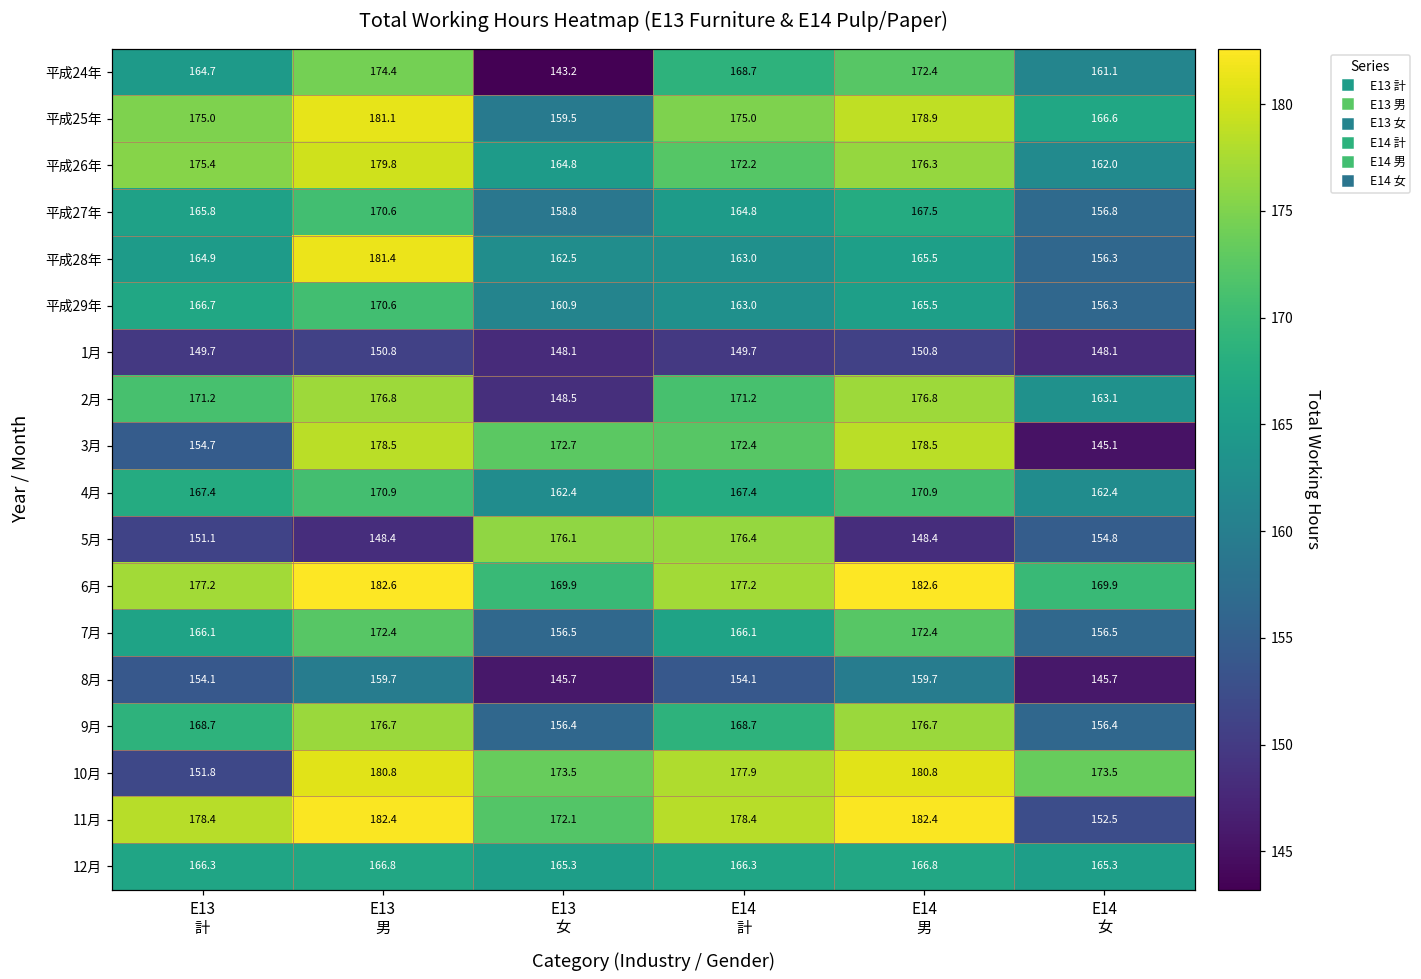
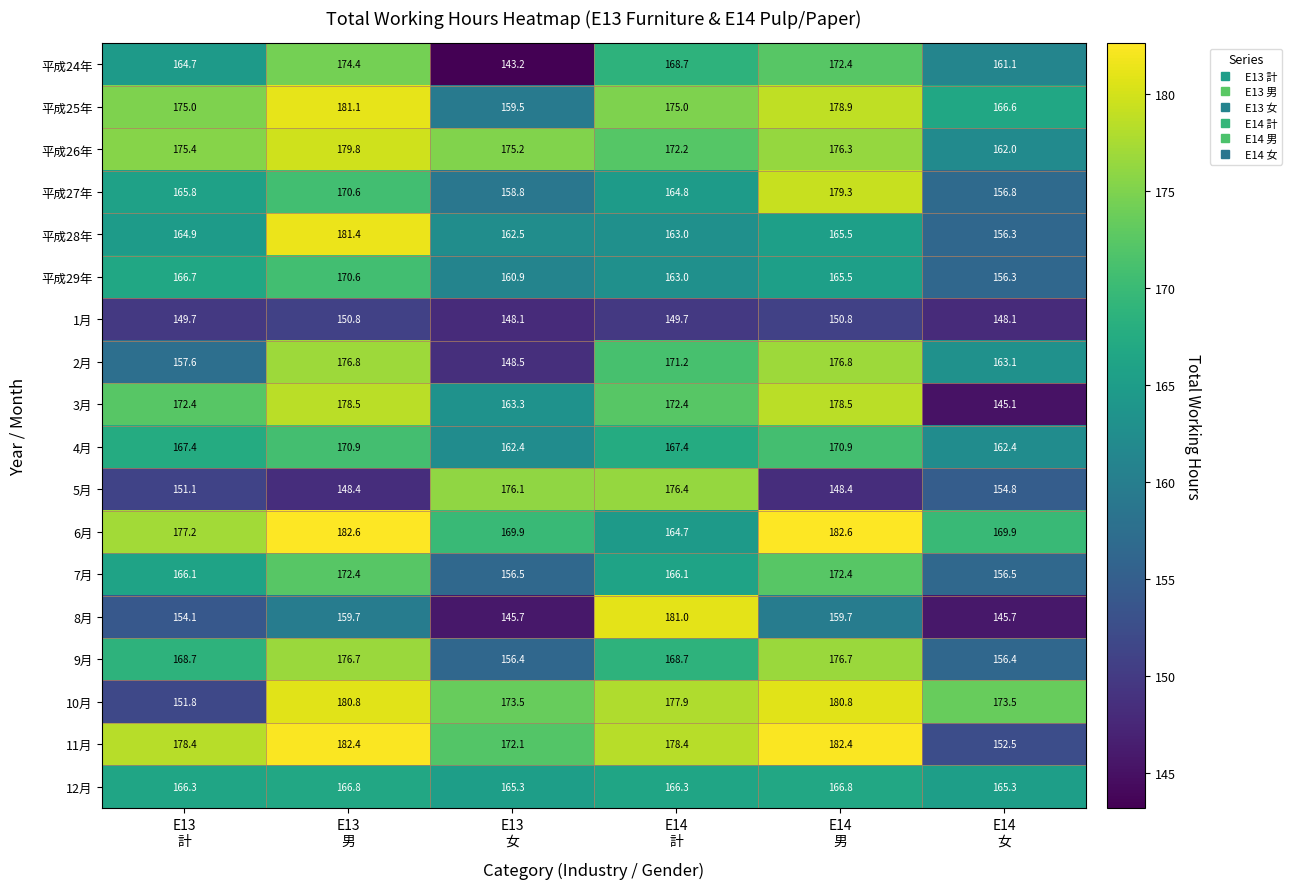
平成26年, E13 女: 164.8 -> 175.2
平成27年, E14 男: 167.5 -> 179.3
2月, E13 計: 171.2 -> 157.6
3月, E13 計: 154.7 -> 172.4
3月, E13 女: 172.7 -> 163.3
6月, E14 計: 177.2 -> 164.7
8月, E14 計: 154.1 -> 181.0
